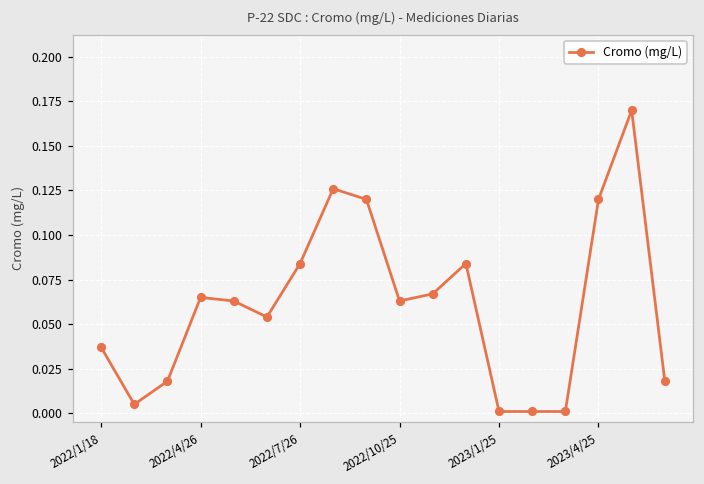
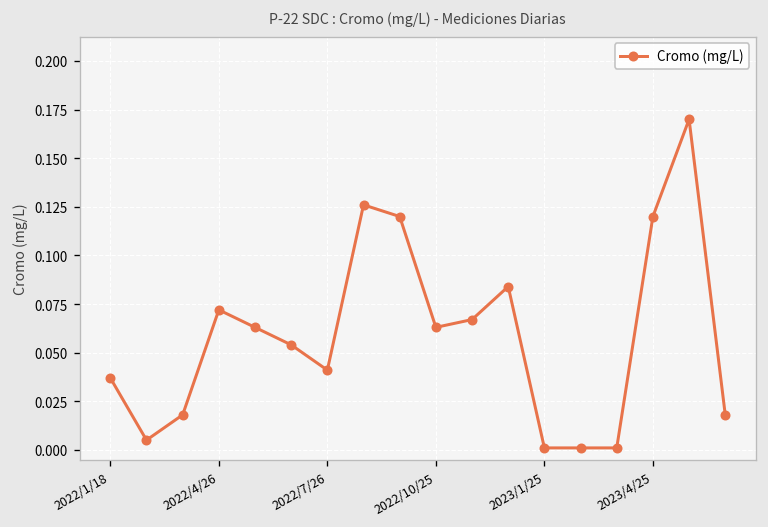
2022/4/26: 0.065 -> 0.072
2022/7/26: 0.084 -> 0.041
